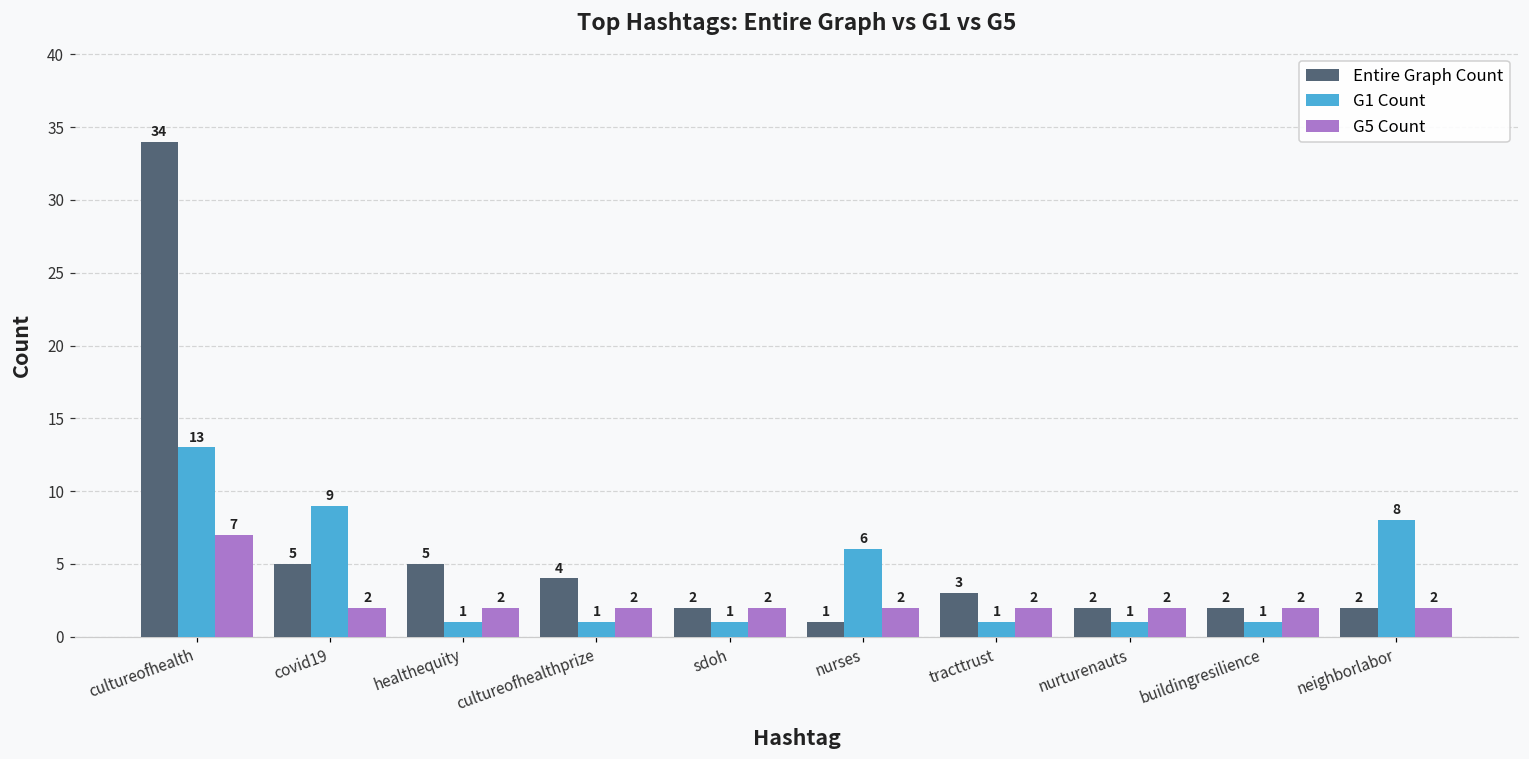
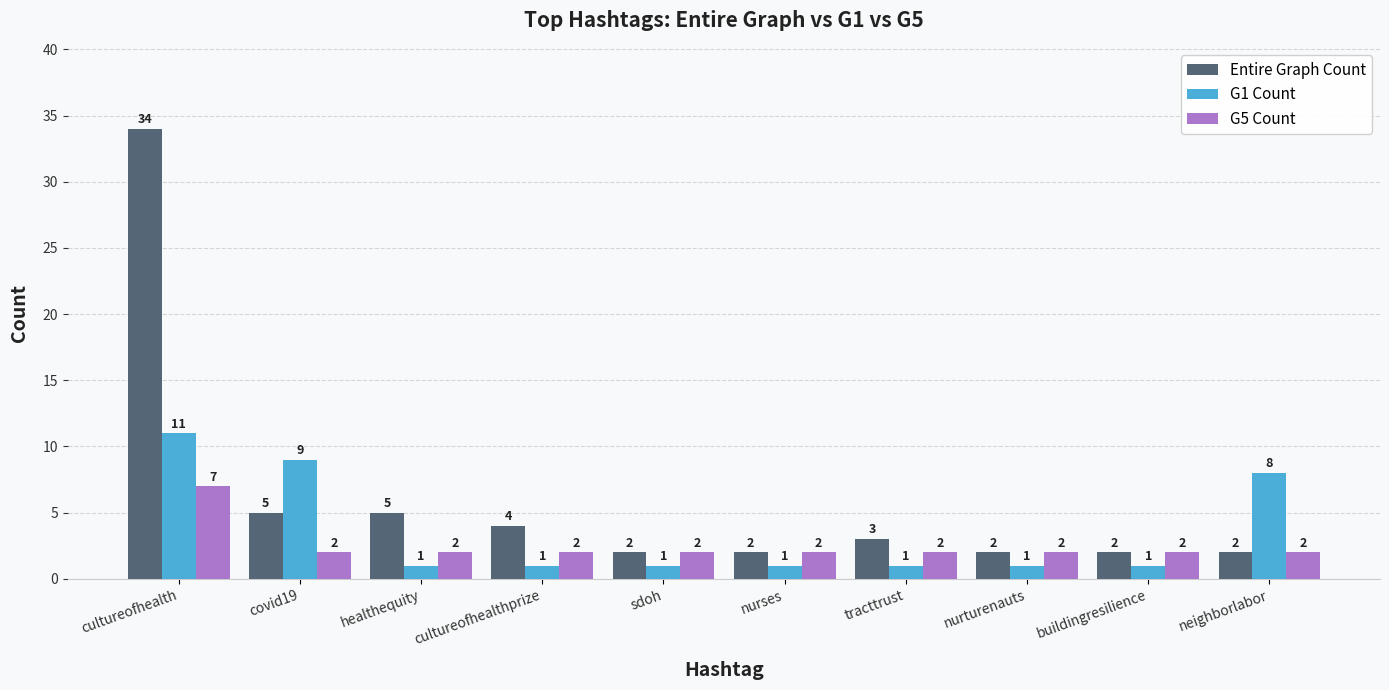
G1 Count, cultureofhealth: 13 -> 11
Entire Graph Count, nurses: 1 -> 2
G1 Count, nurses: 6 -> 1
